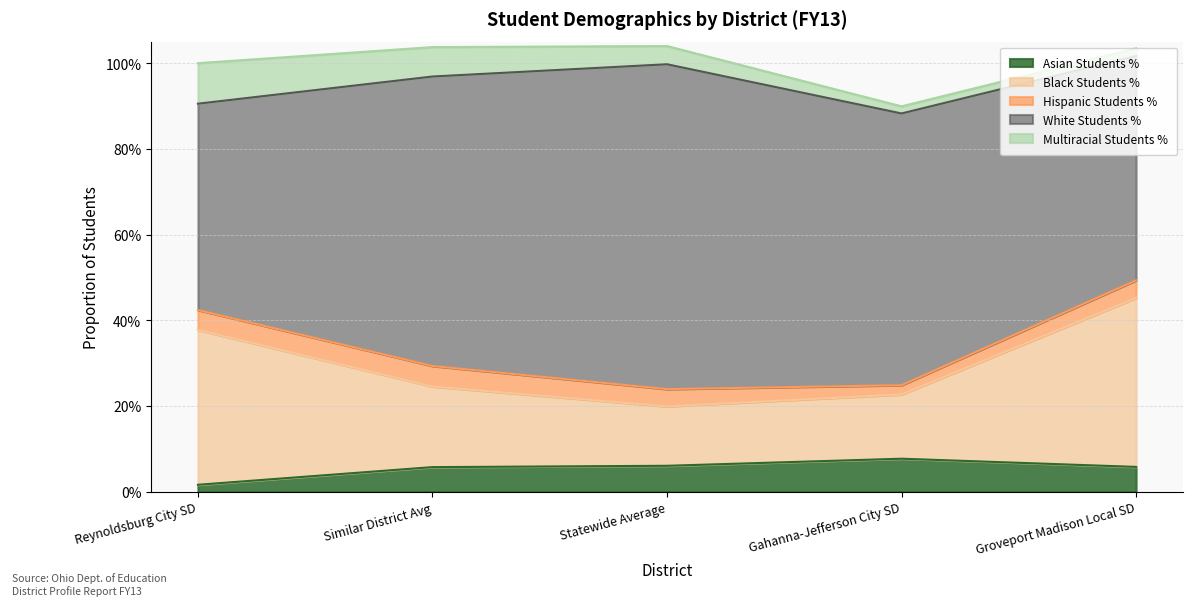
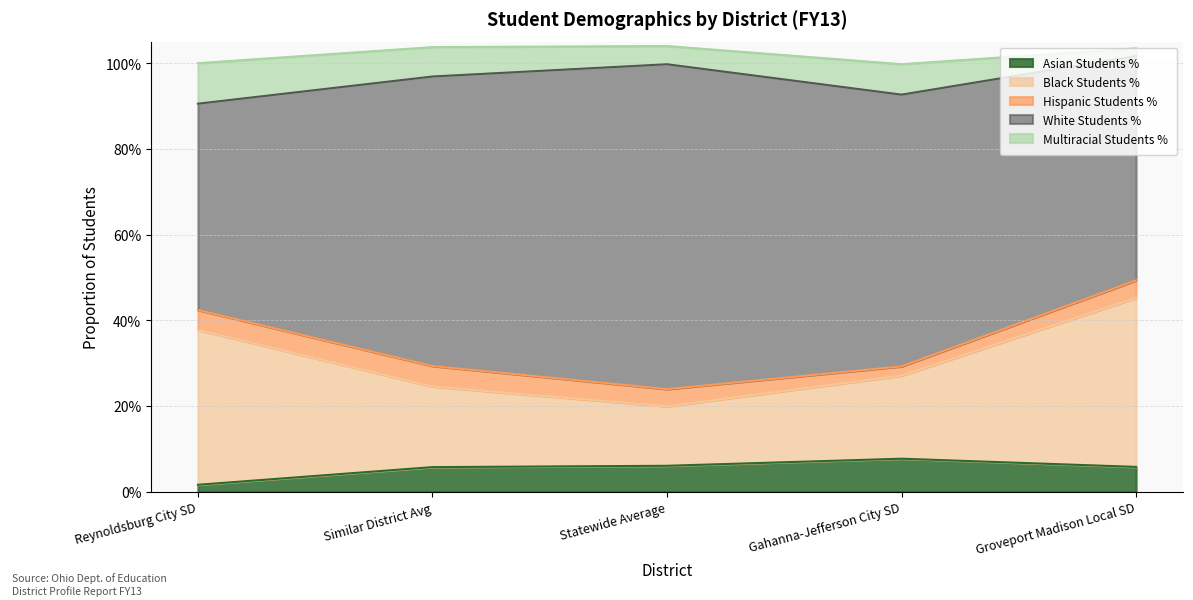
Black Students %, Gahanna-Jefferson City SD: 15% -> 19%
Multiracial Students %, Gahanna-Jefferson City SD: 2% -> 7%
